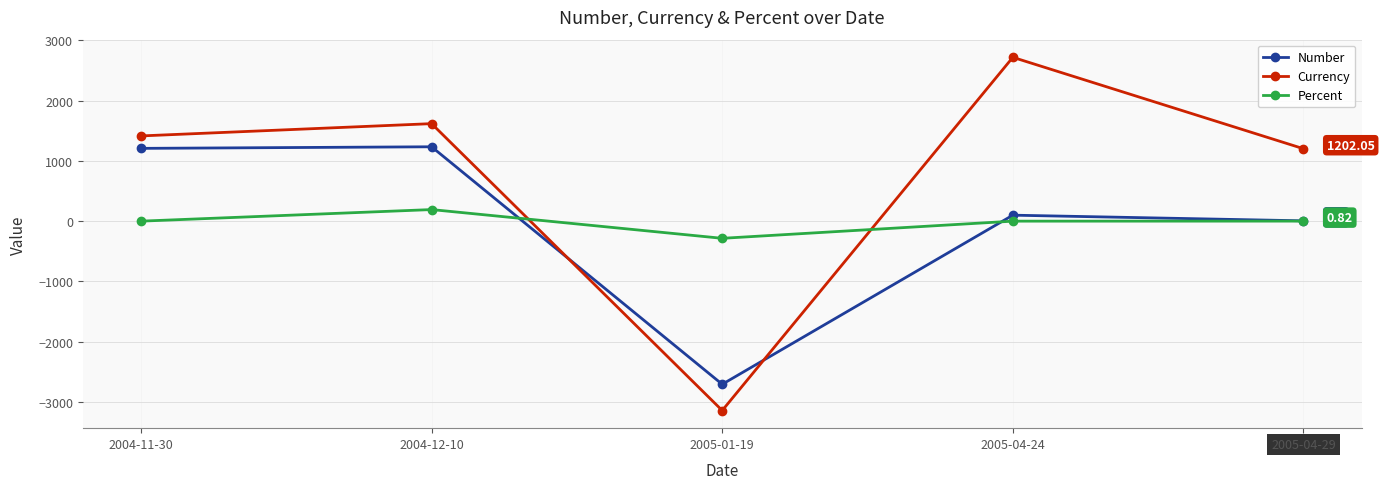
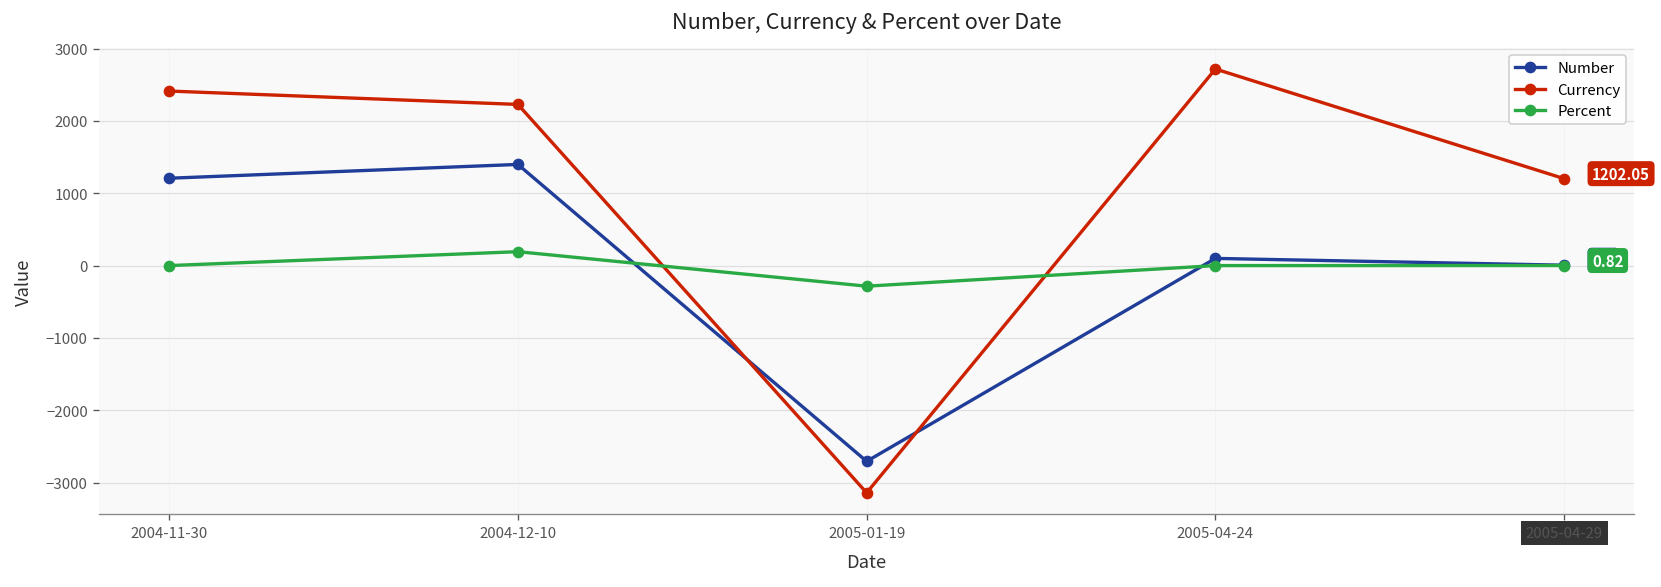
Currency, 2004-11-30: 1400 -> 2400
Number, 2004-12-10: 1200 -> 1400
Currency, 2004-12-10: 1600 -> 2200
